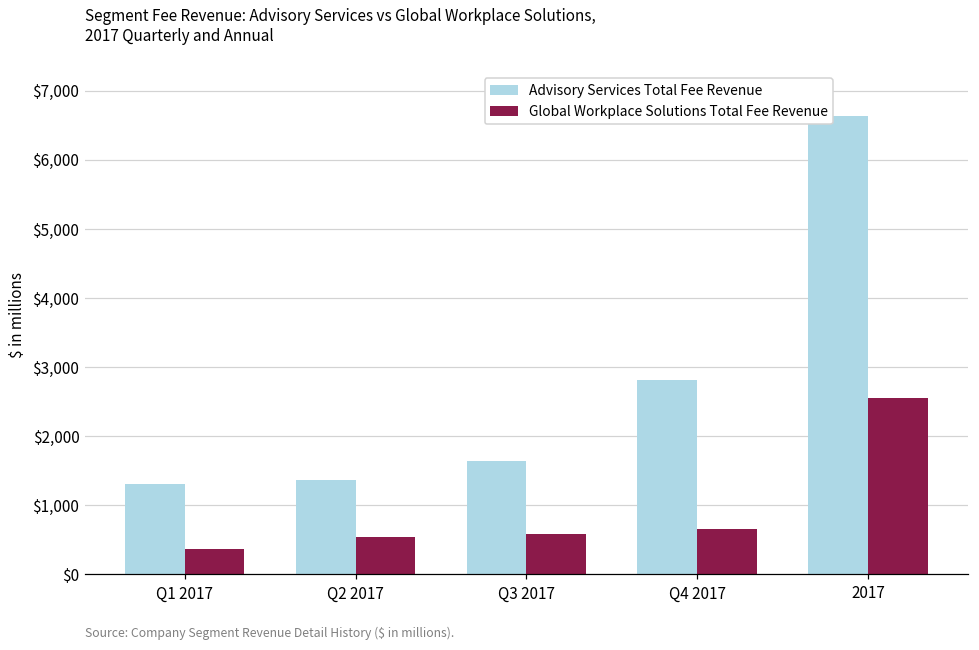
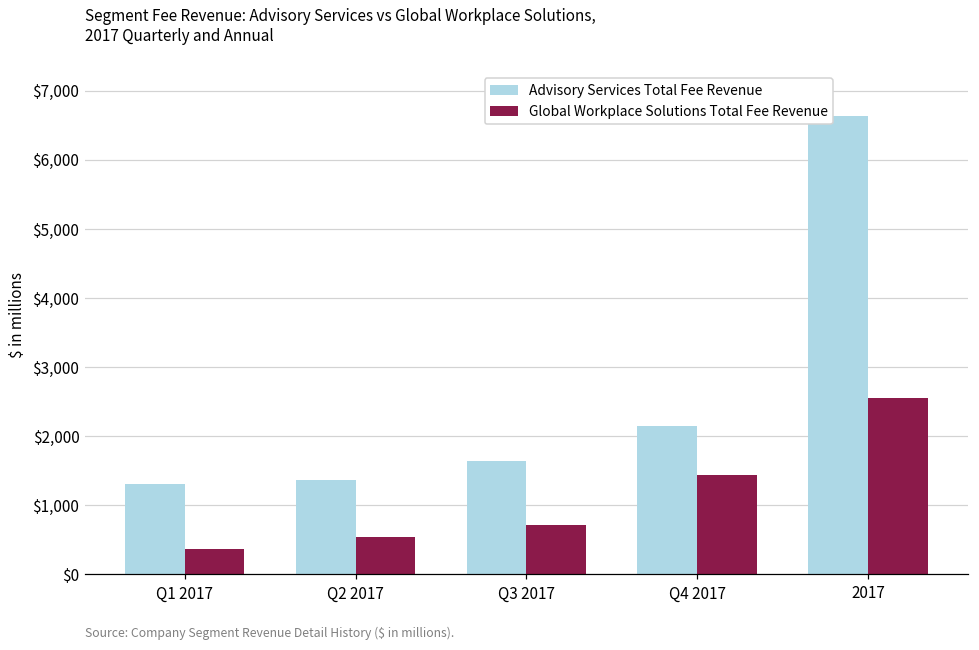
Global Workplace Solutions Total Fee Revenue, Q3 2017: $600 -> $700
Advisory Services Total Fee Revenue, Q4 2017: $2,800 -> $2,200
Global Workplace Solutions Total Fee Revenue, Q4 2017: $700 -> $1,400
